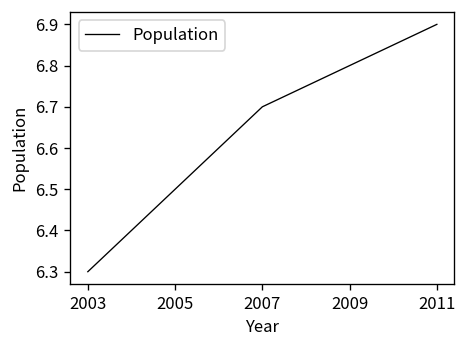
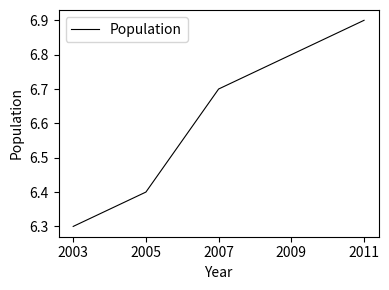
2005: 6.5 -> 6.4
